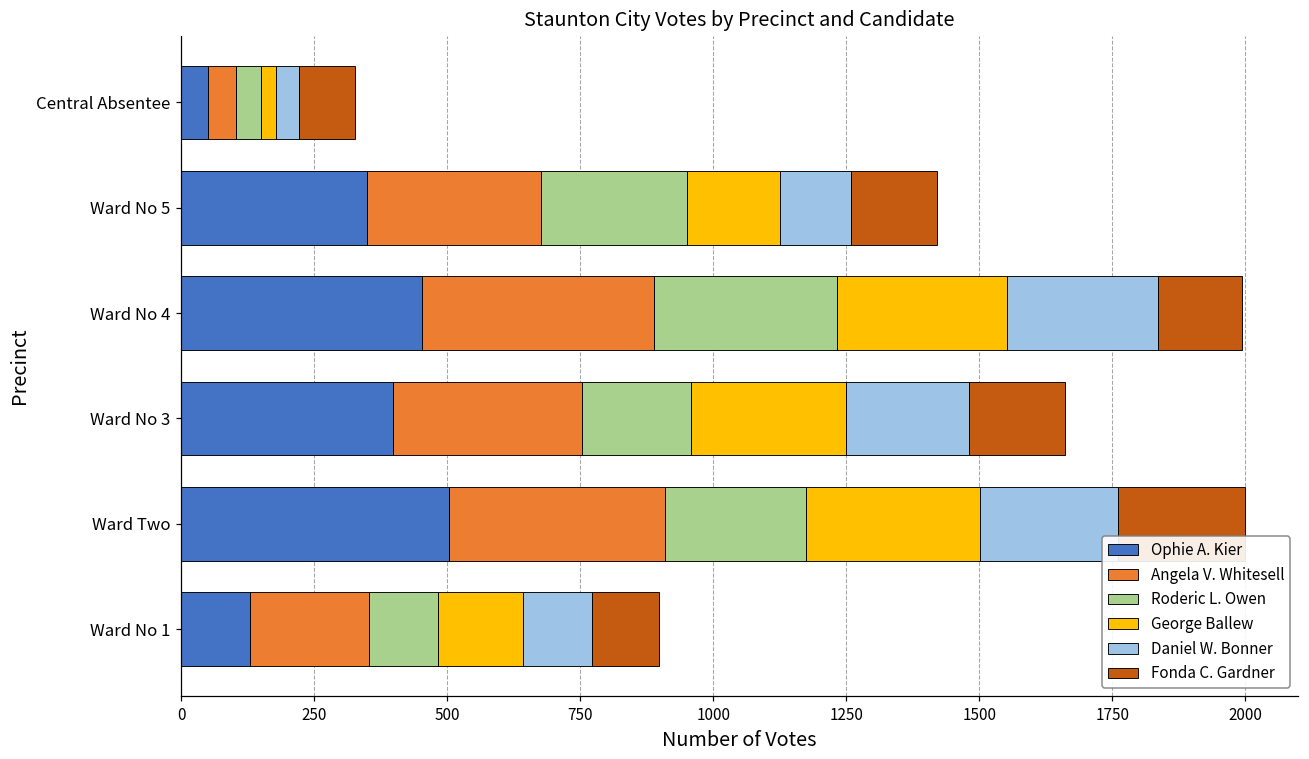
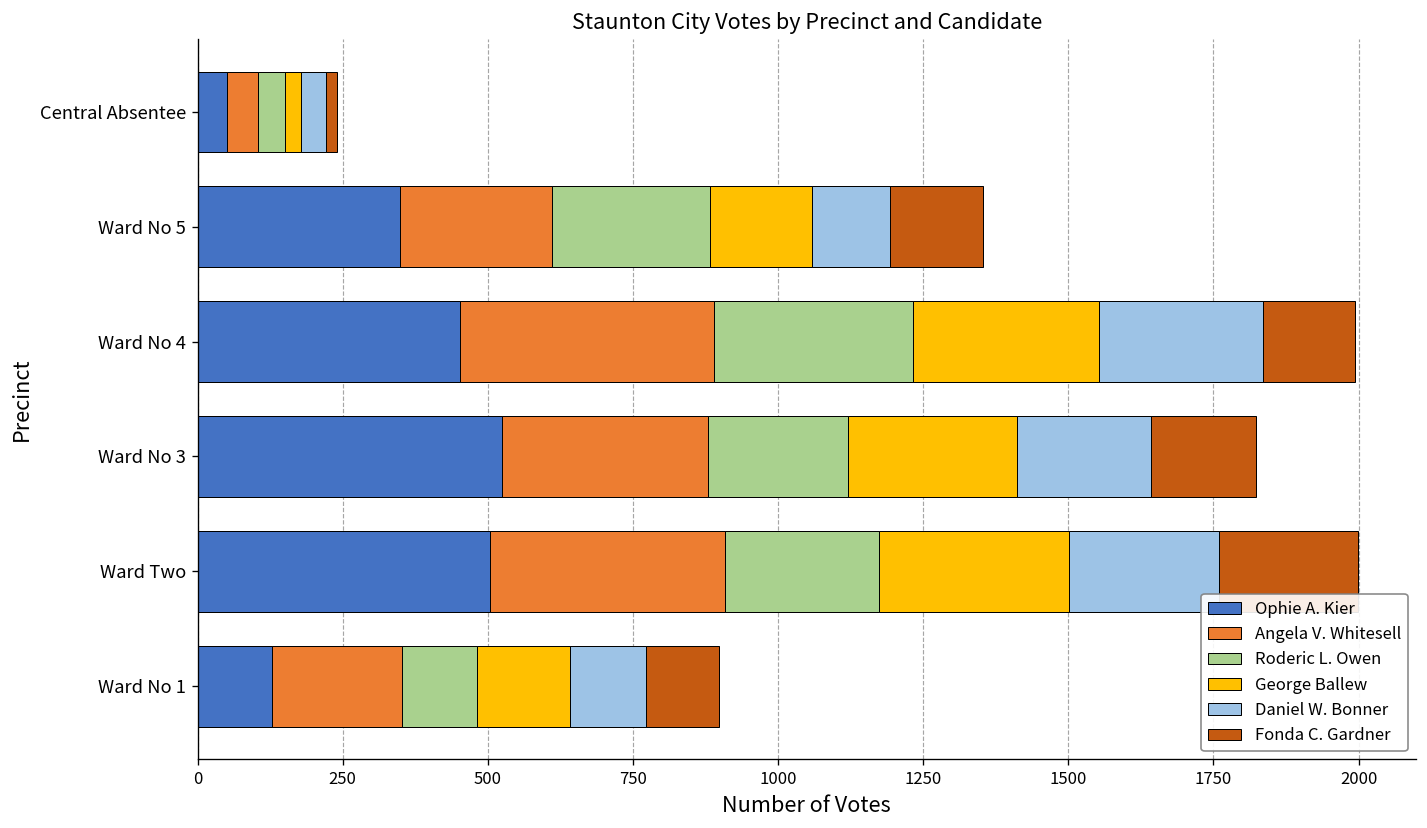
Fonda C. Gardner, Central Absentee: 110 -> 20
Angela V. Whitesell, Ward No 5: 330 -> 260
Ophie A. Kier, Ward No 3: 400 -> 520
Roderic L. Owen, Ward No 3: 200 -> 240
